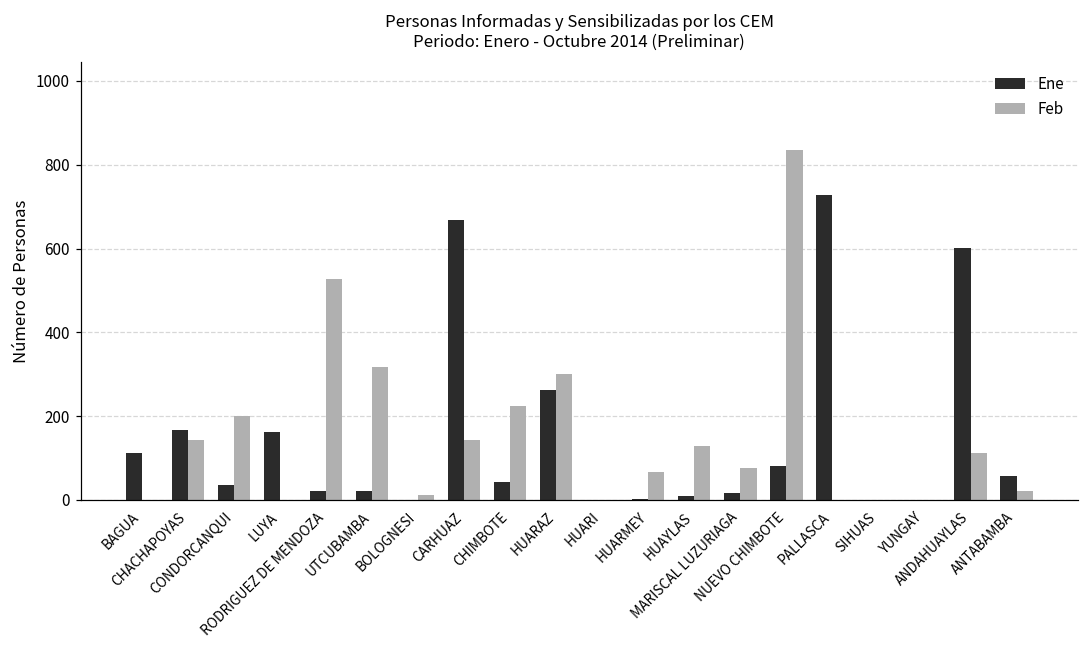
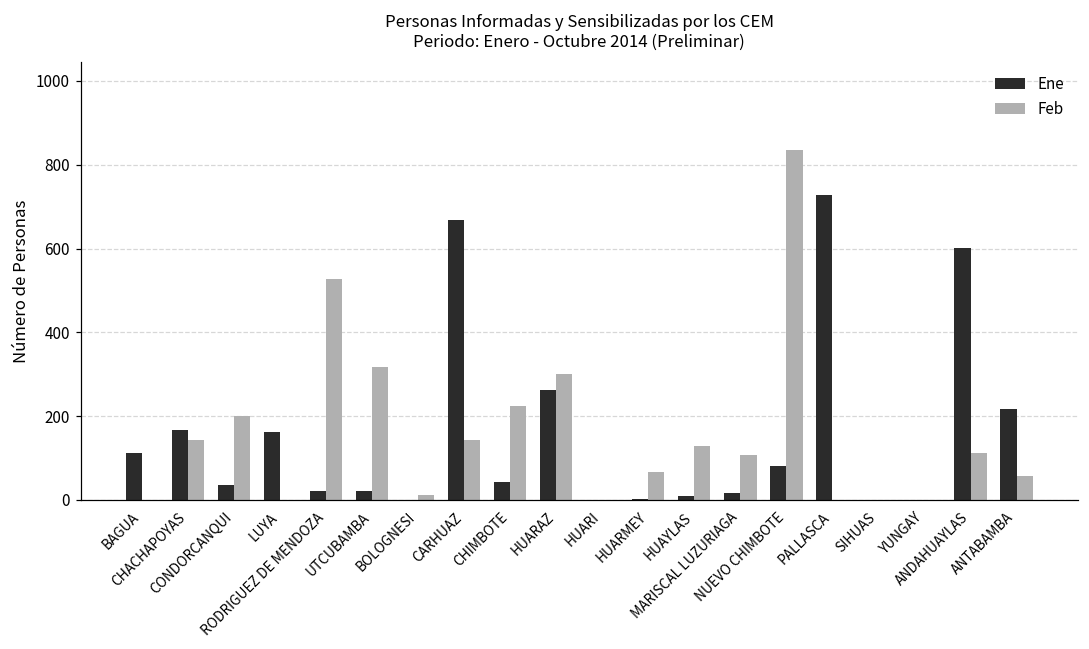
Feb, MARISCAL LUZURIAGA: 80 -> 110
Ene, ANTABAMBA: 60 -> 220
Feb, ANTABAMBA: 20 -> 60
